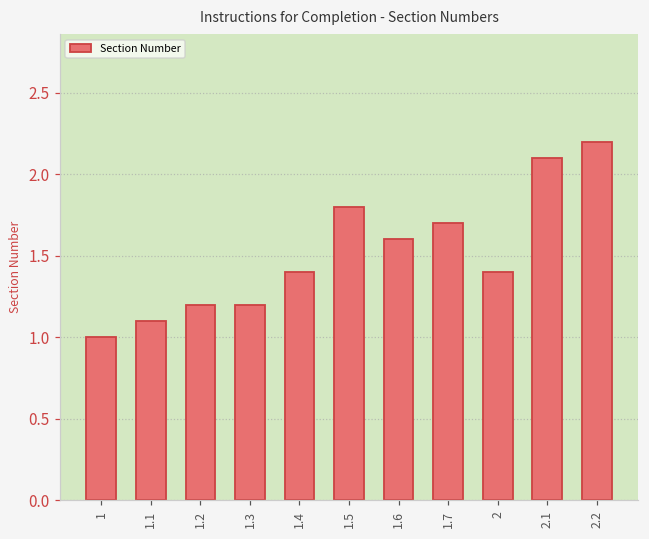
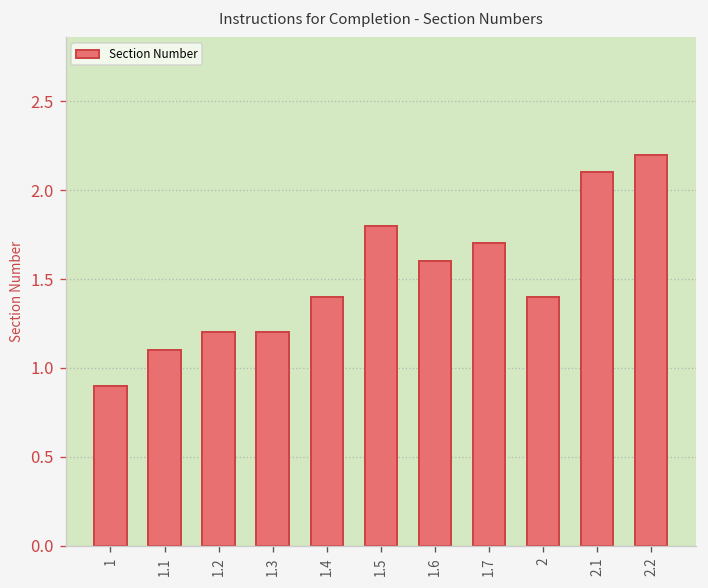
1: 1.0 -> 0.9
